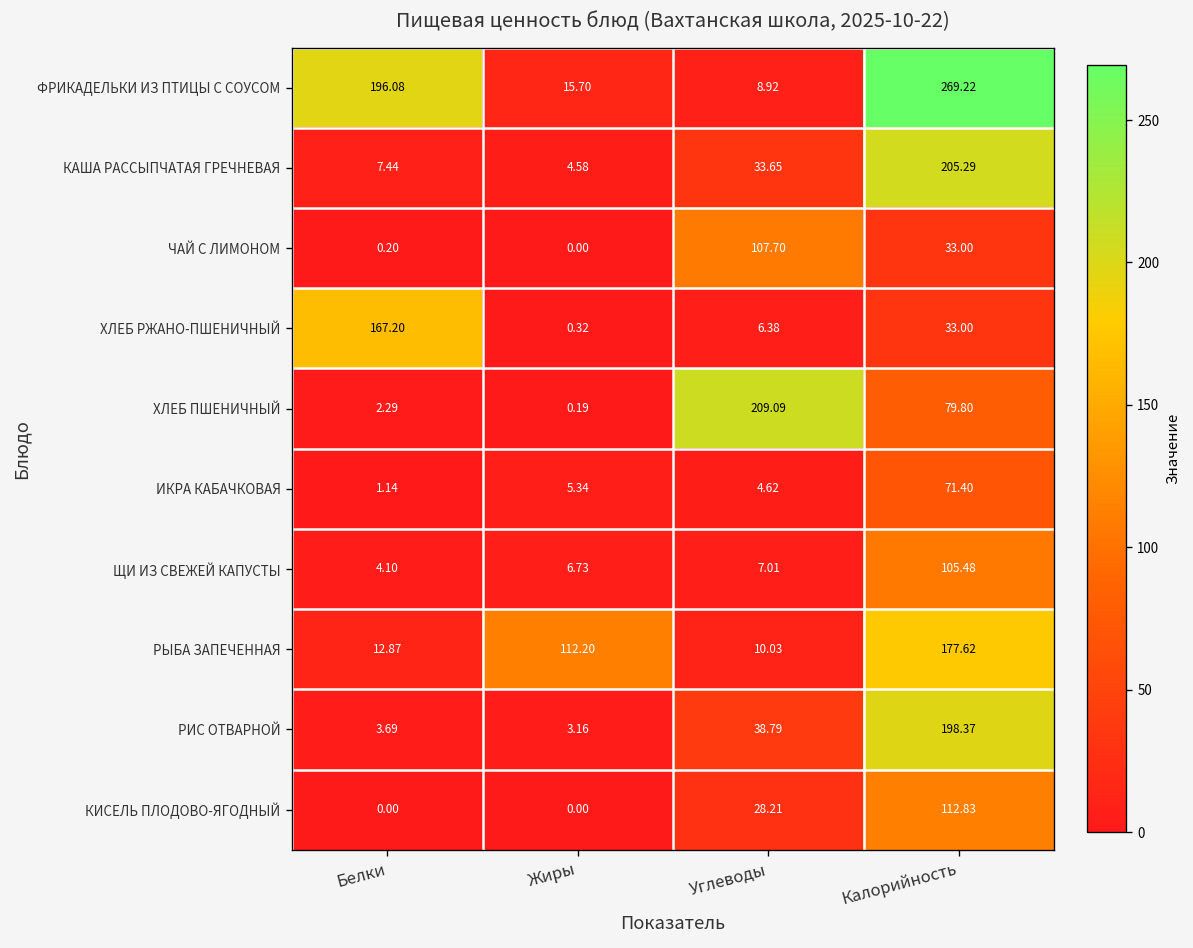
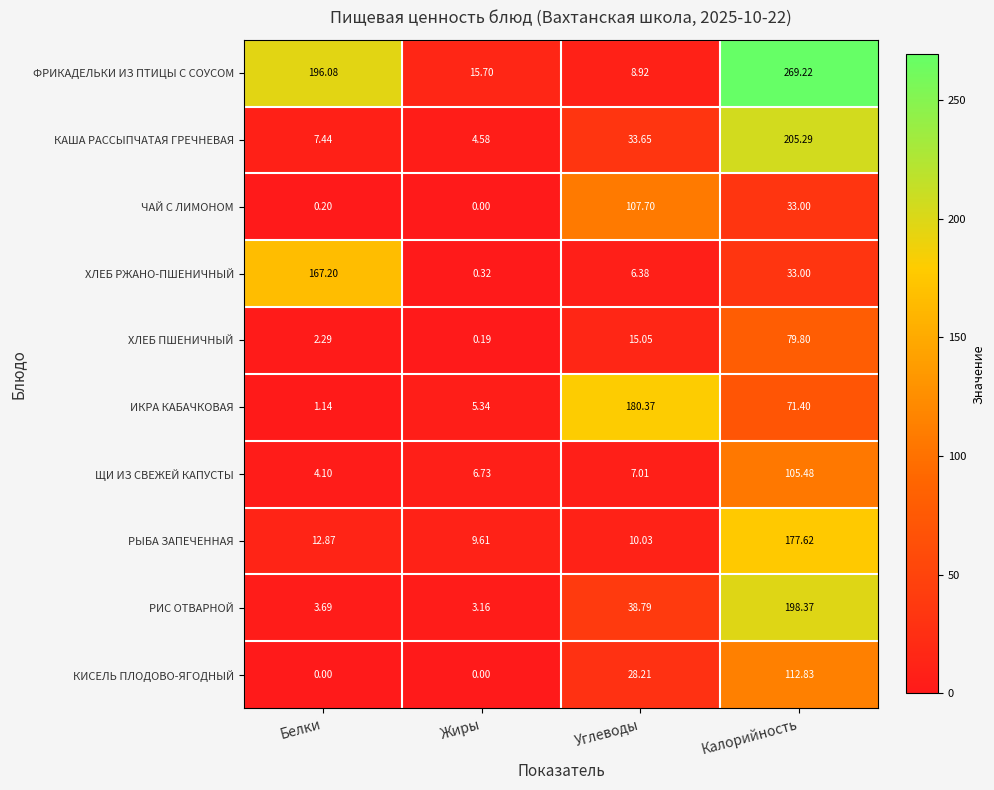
ХЛЕБ ПШЕНИЧНЫЙ, Углеводы: 209.09 -> 15.05
ИКРА КАБАЧКОВАЯ, Углеводы: 4.62 -> 180.37
РЫБА ЗАПЕЧЕННАЯ, Жиры: 112.20 -> 9.61
